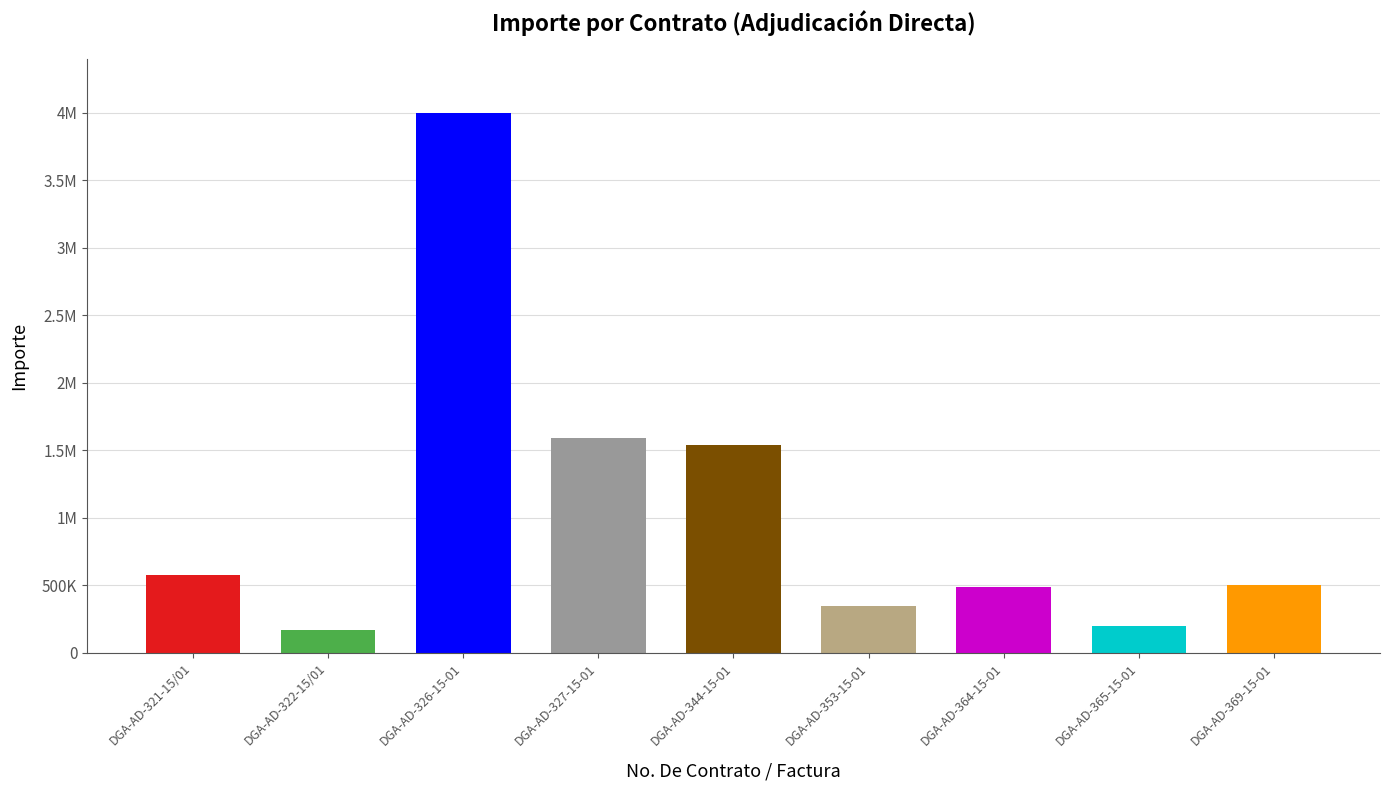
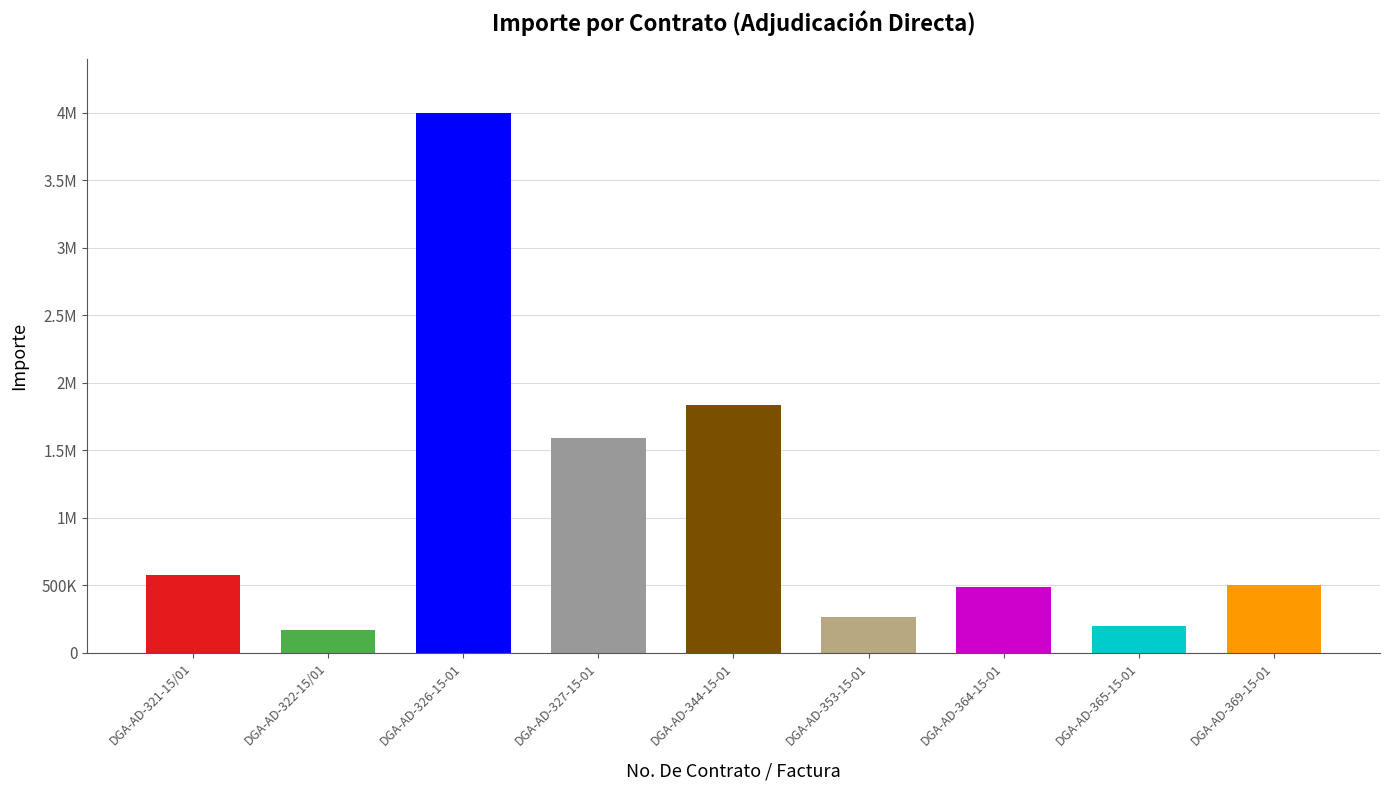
DGA-AD-344-15-01: 1540000 -> 1840000
DGA-AD-353-15-01: 350000 -> 260000
